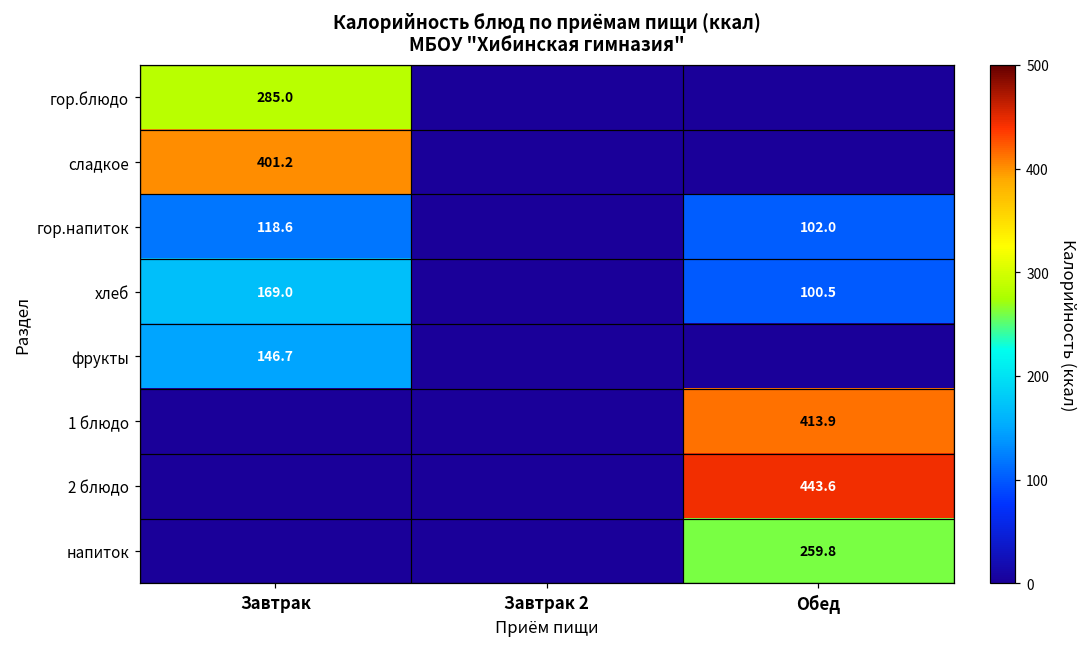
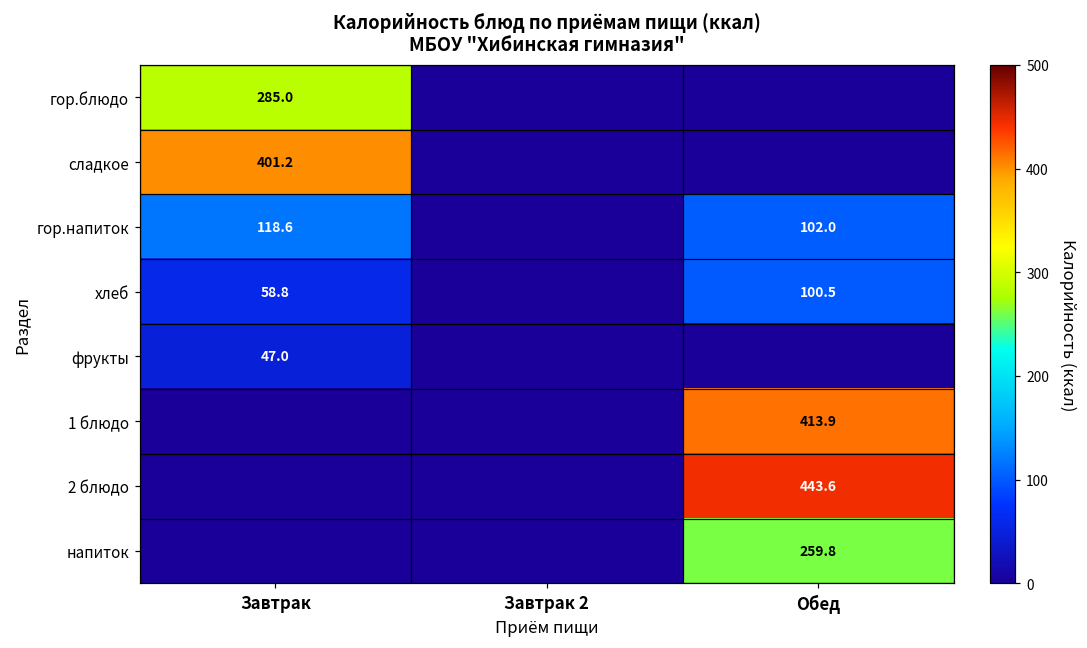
хлеб, Завтрак: 169.0 -> 58.8
фрукты, Завтрак: 146.7 -> 47.0
